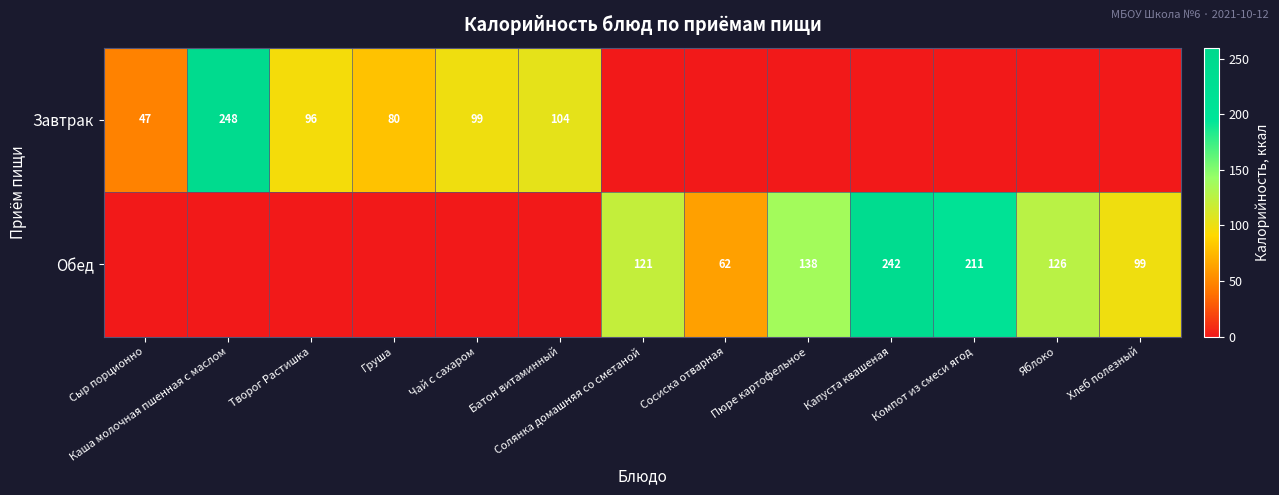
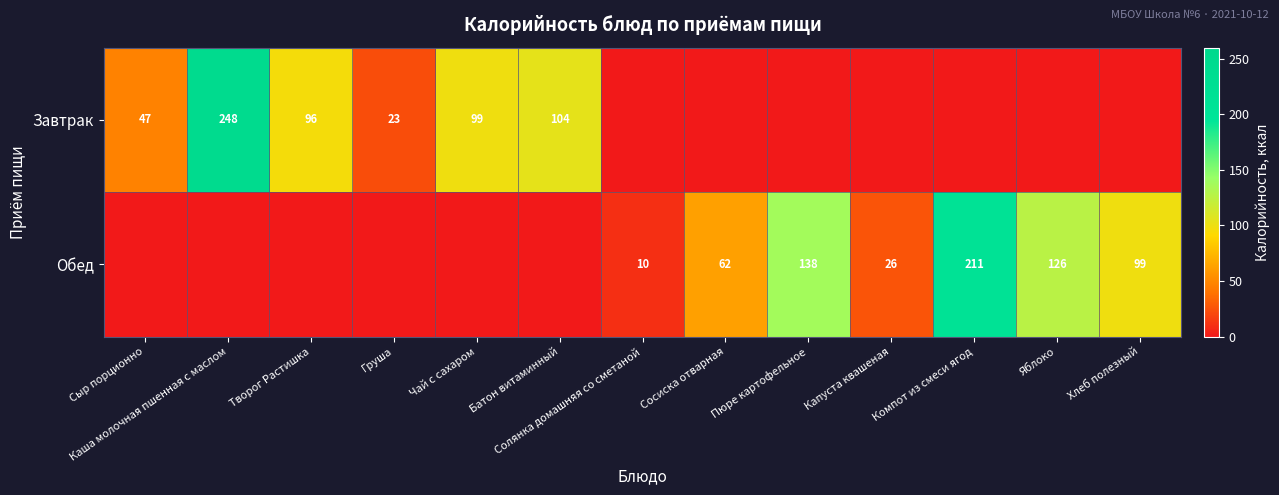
Завтрак, Груша: 80 -> 23
Обед, Солянка домашняя со сметаной: 121 -> 10
Обед, Капуста квашеная: 242 -> 26
